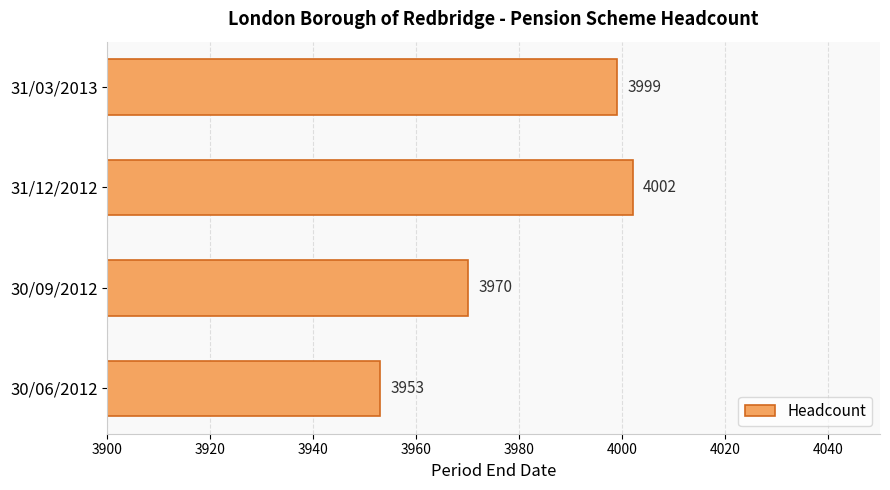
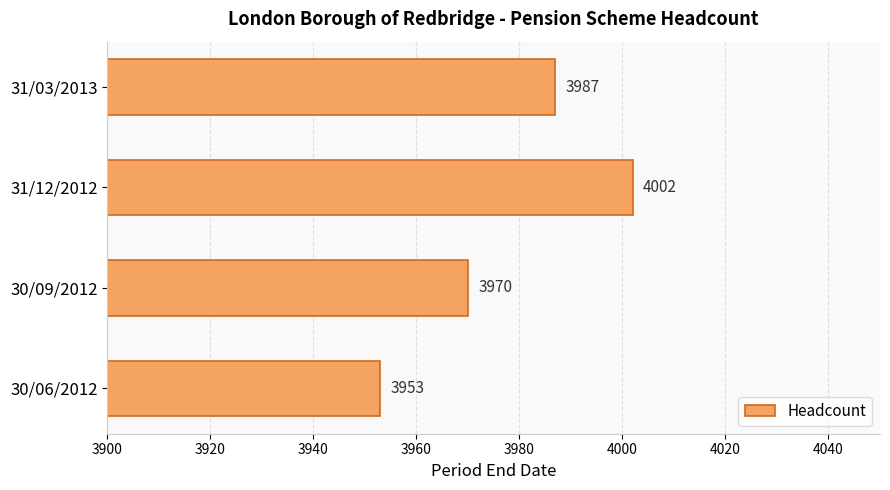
31/03/2013: 3999 -> 3987
